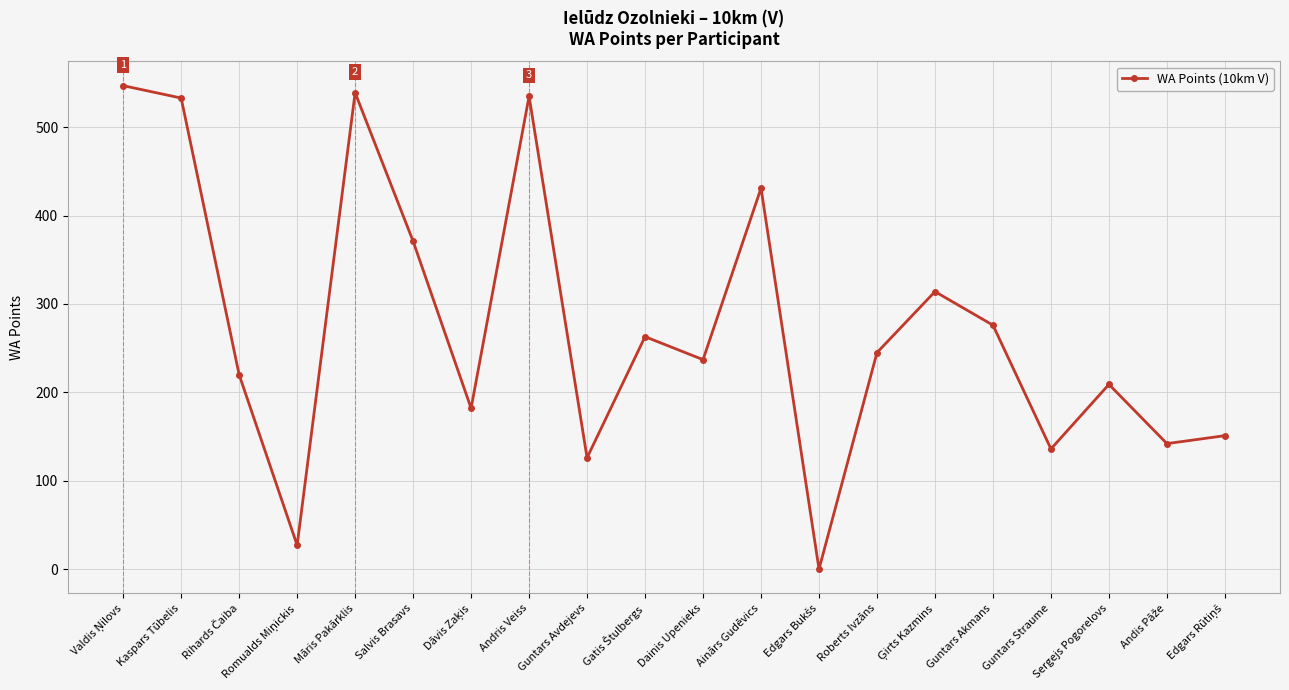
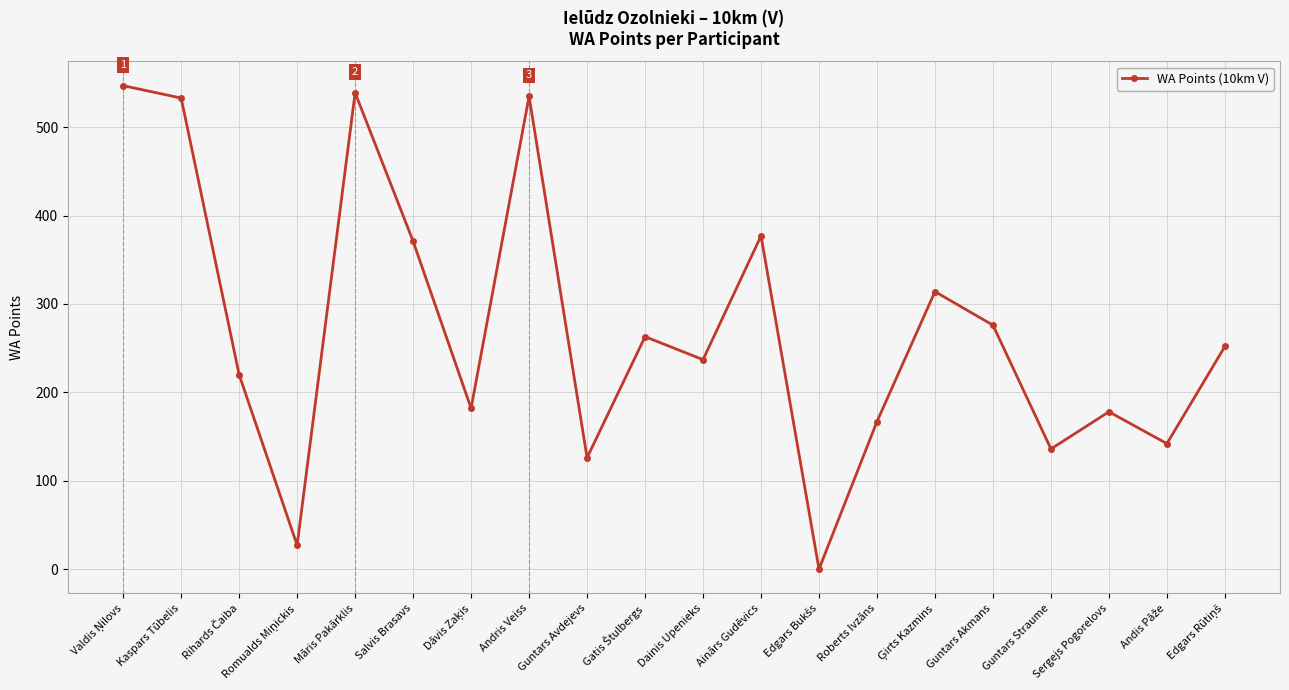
Ainārs Gudēvics: 430 -> 380
Roberts Ivzāns: 250 -> 170
Sergejs Pogorelovs: 210 -> 180
Edgars Rūtiņš: 150 -> 250
